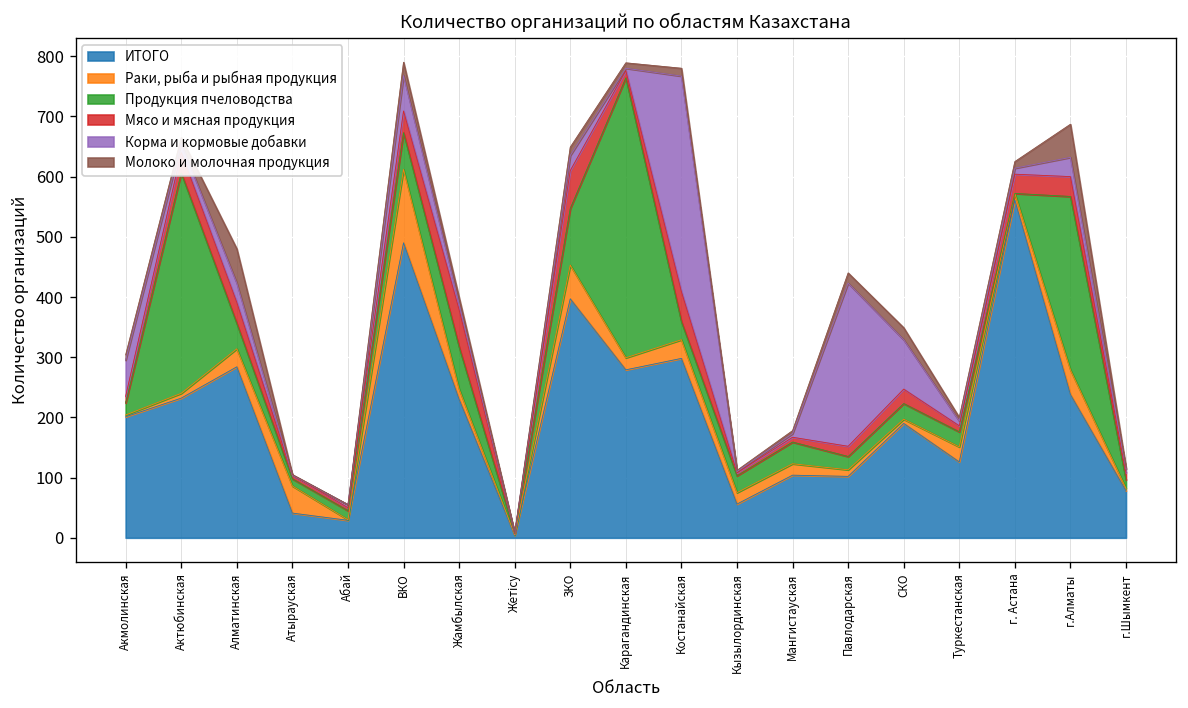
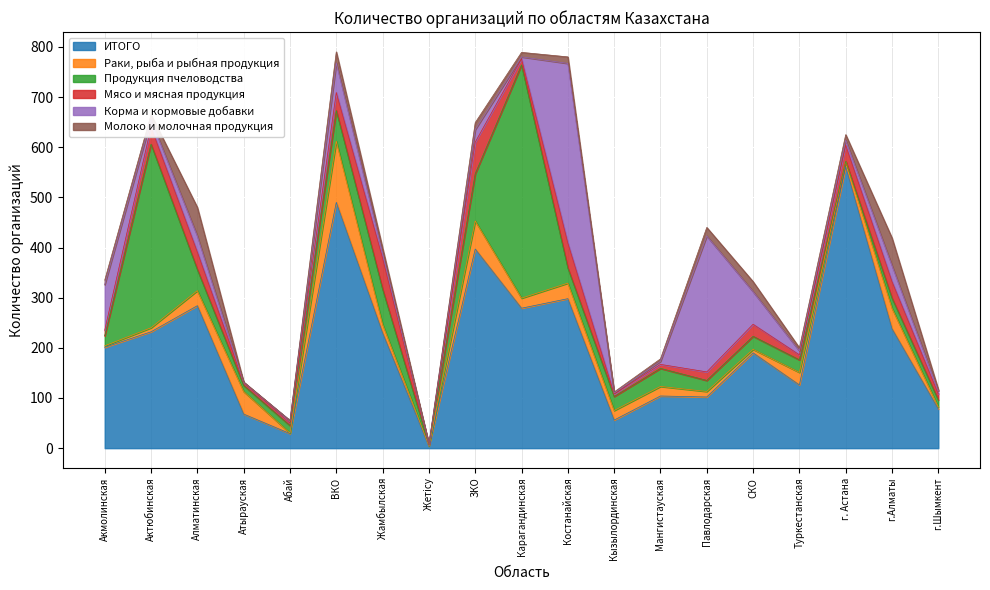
Корма и кормовые добавки, Акмолинская: 60 -> 90
ИТОГО, Атырауская: 40 -> 70
Корма и кормовые добавки, СКО: 80 -> 70
Продукция пчеловодства, г.Алматы: 290 -> 20
